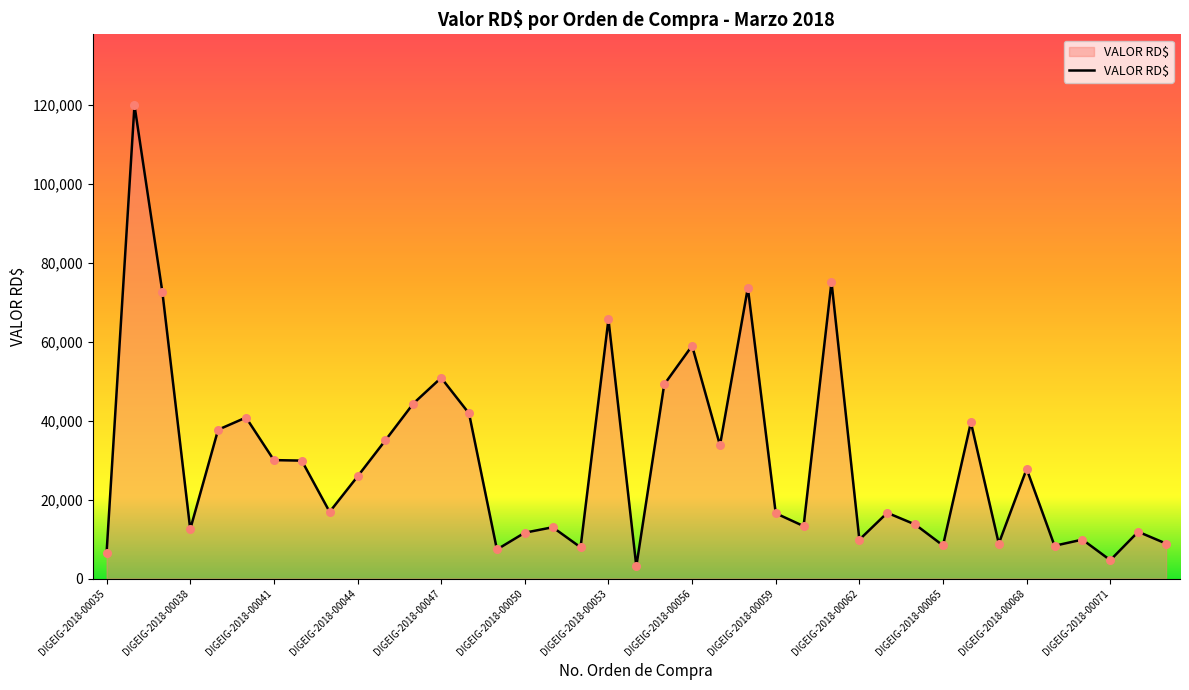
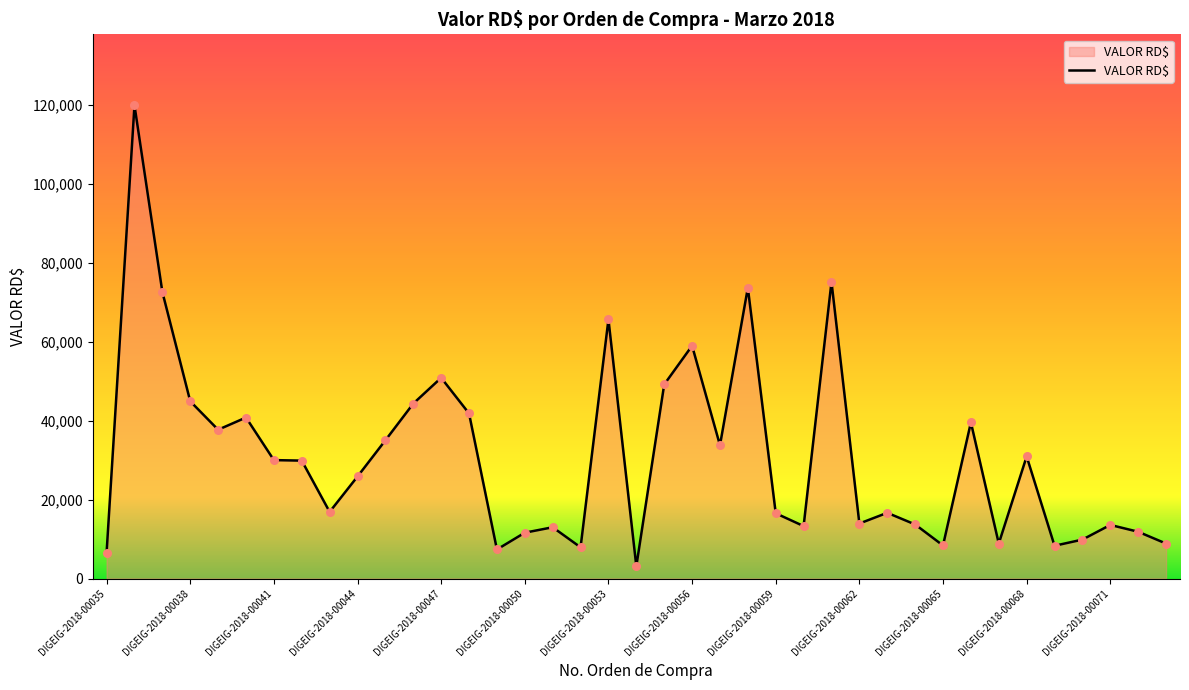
DIGEIG-2018-00038: 12,000 -> 45,000
DIGEIG-2018-00062: 10,000 -> 14,000
DIGEIG-2018-00068: 28,000 -> 31,000
DIGEIG-2018-00071: 5,000 -> 14,000
